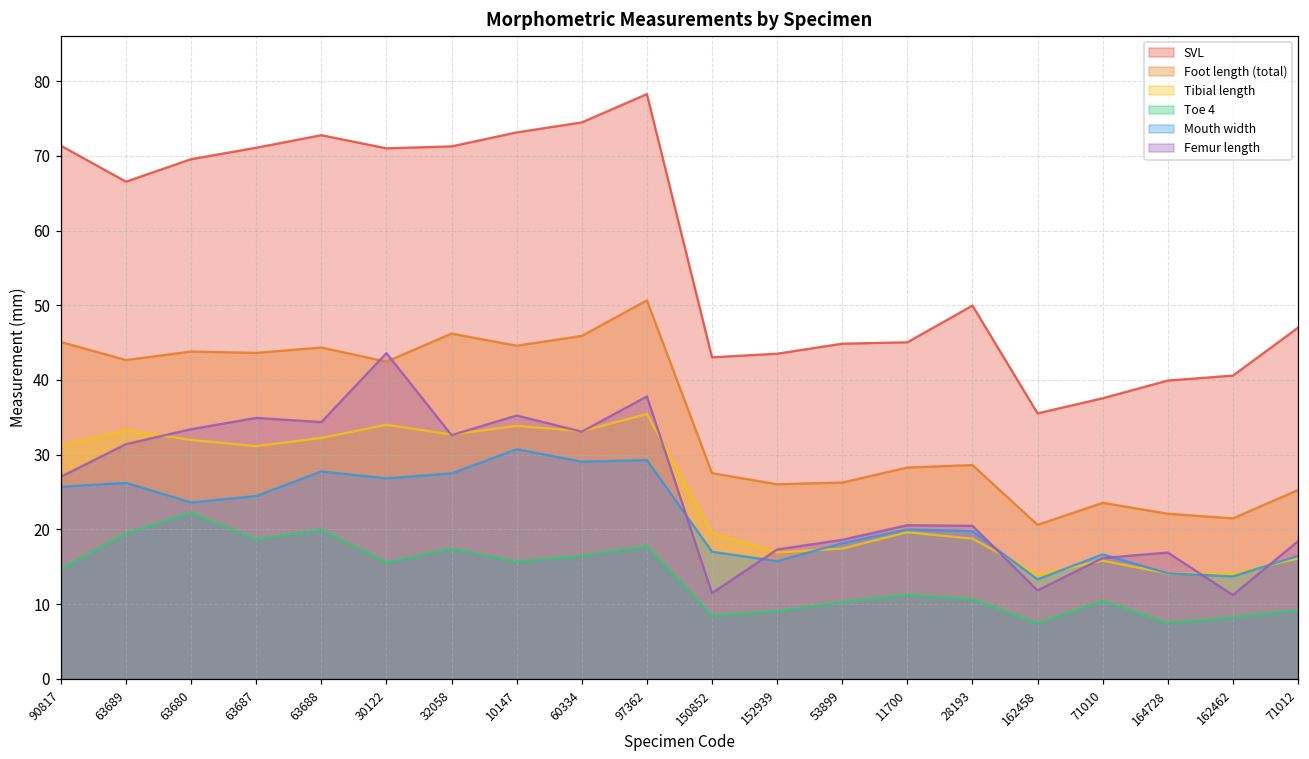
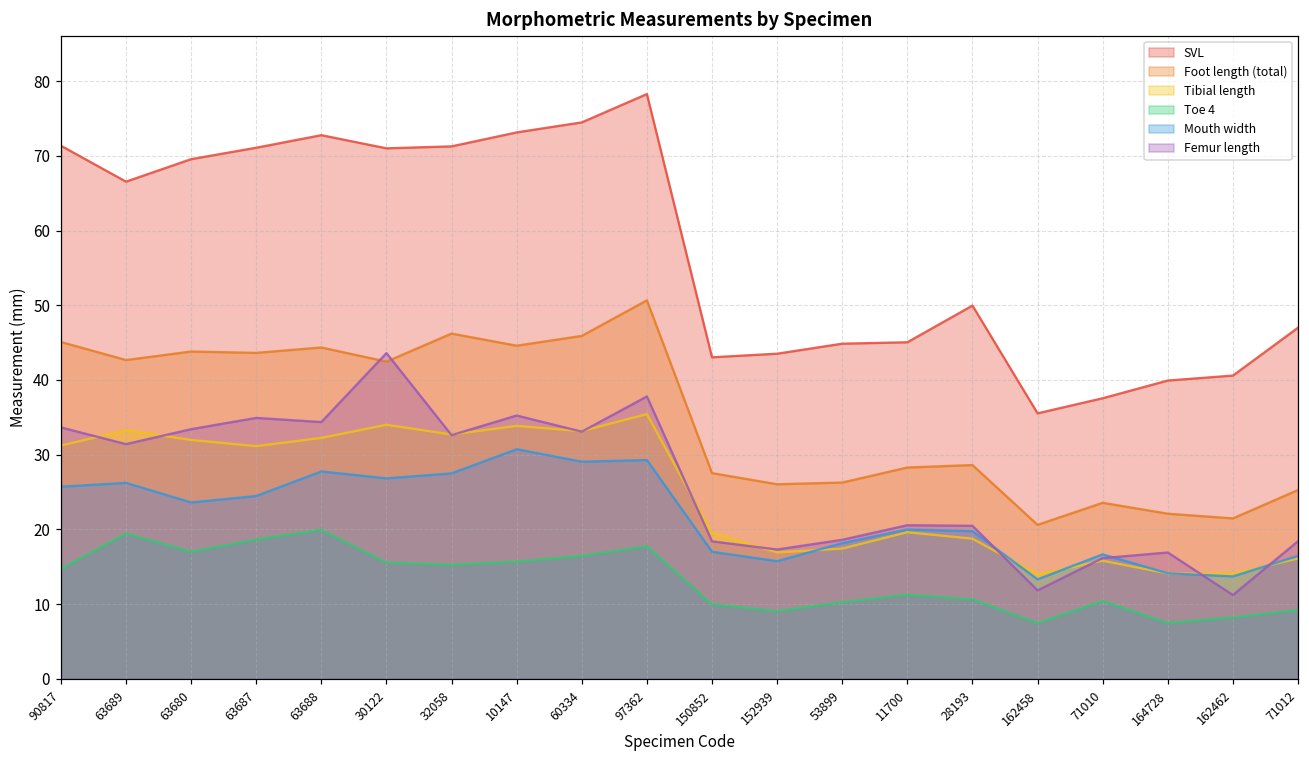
Femur length, 90817: 27 -> 34
Toe 4, 63680: 22 -> 17
Toe 4, 32058: 17 -> 15
Toe 4, 150852: 8 -> 10
Femur length, 150852: 11 -> 18
